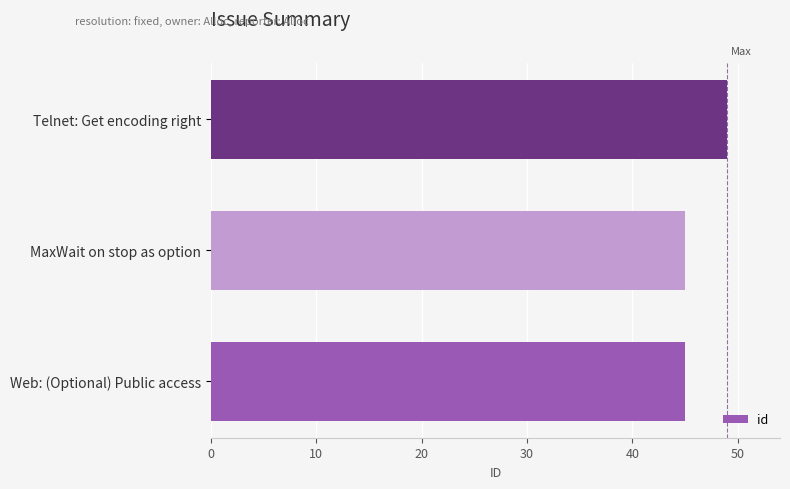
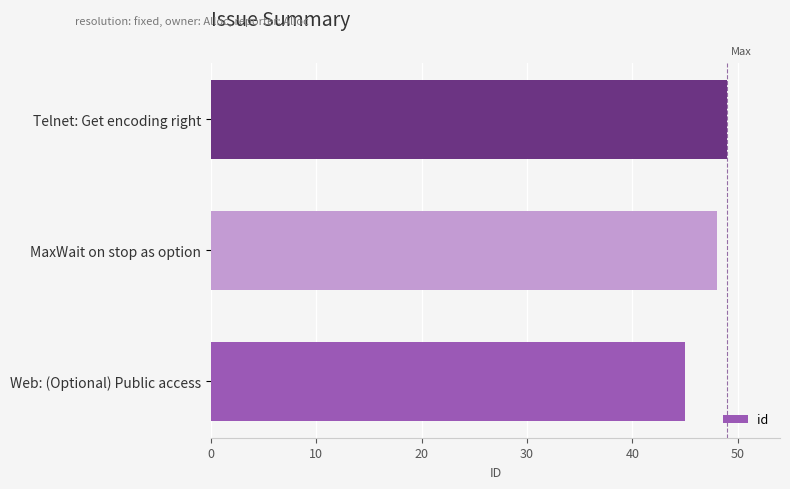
MaxWait on stop as option: 45 -> 48
